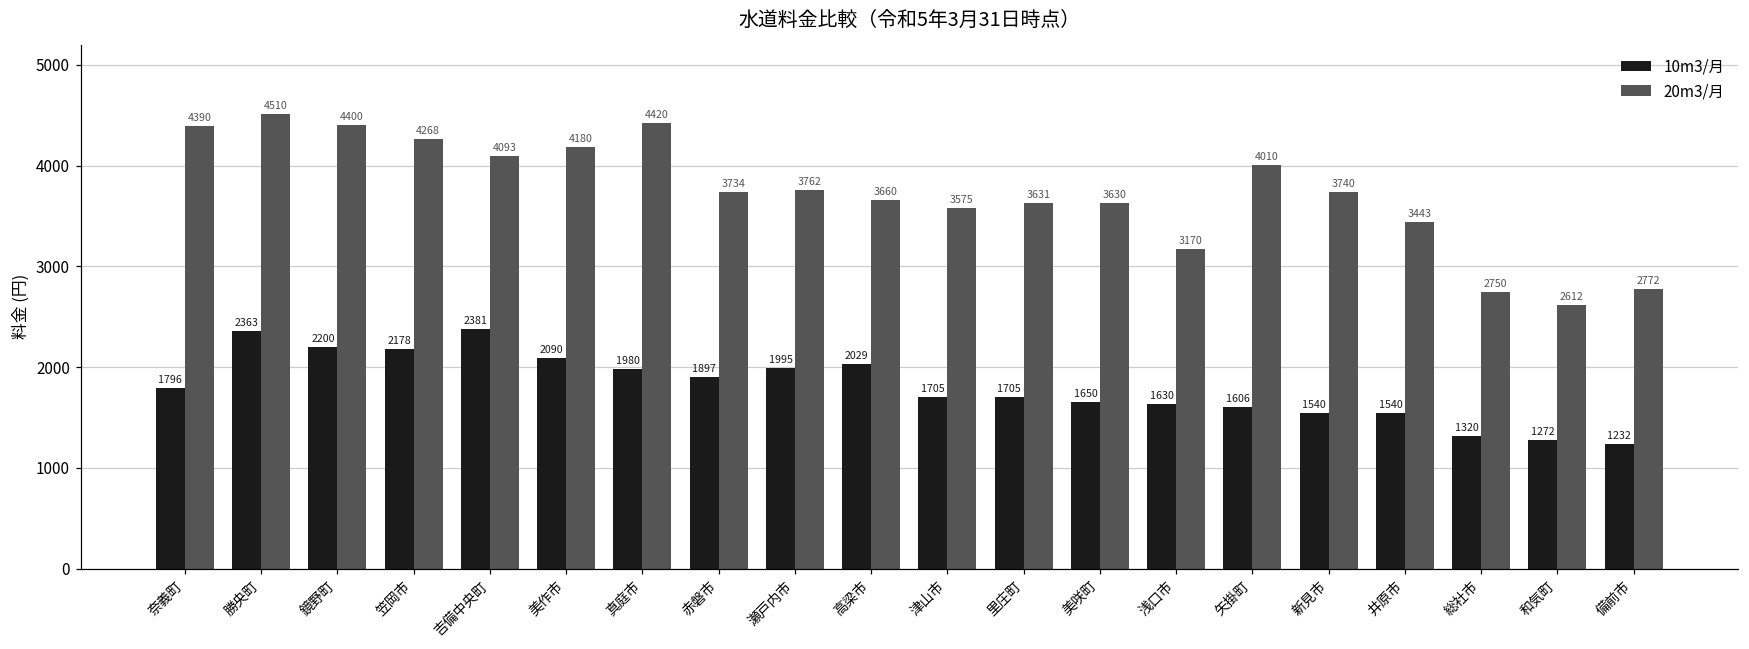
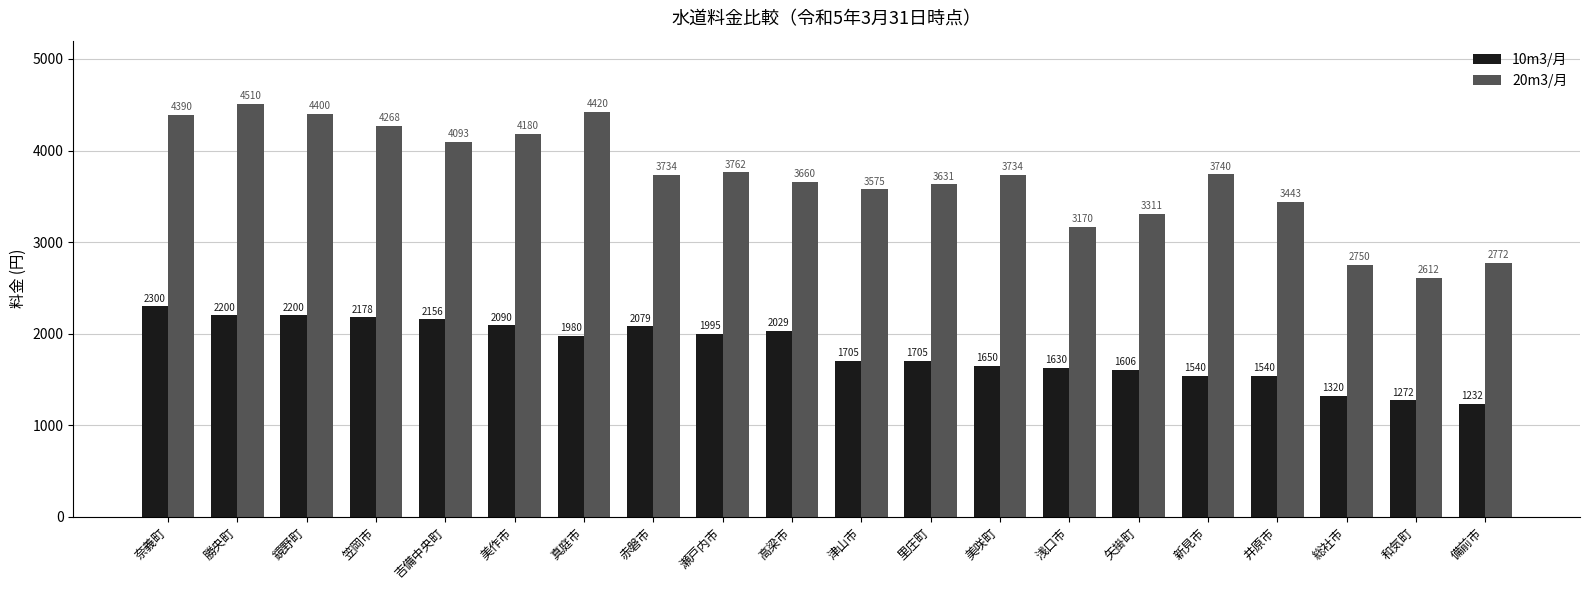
10m3/月, 奈義町: 1796 -> 2300
10m3/月, 勝央町: 2363 -> 2200
10m3/月, 吉備中央町: 2381 -> 2156
10m3/月, 赤磐市: 1897 -> 2079
20m3/月, 美咲町: 3630 -> 3734
20m3/月, 矢掛町: 4010 -> 3311
